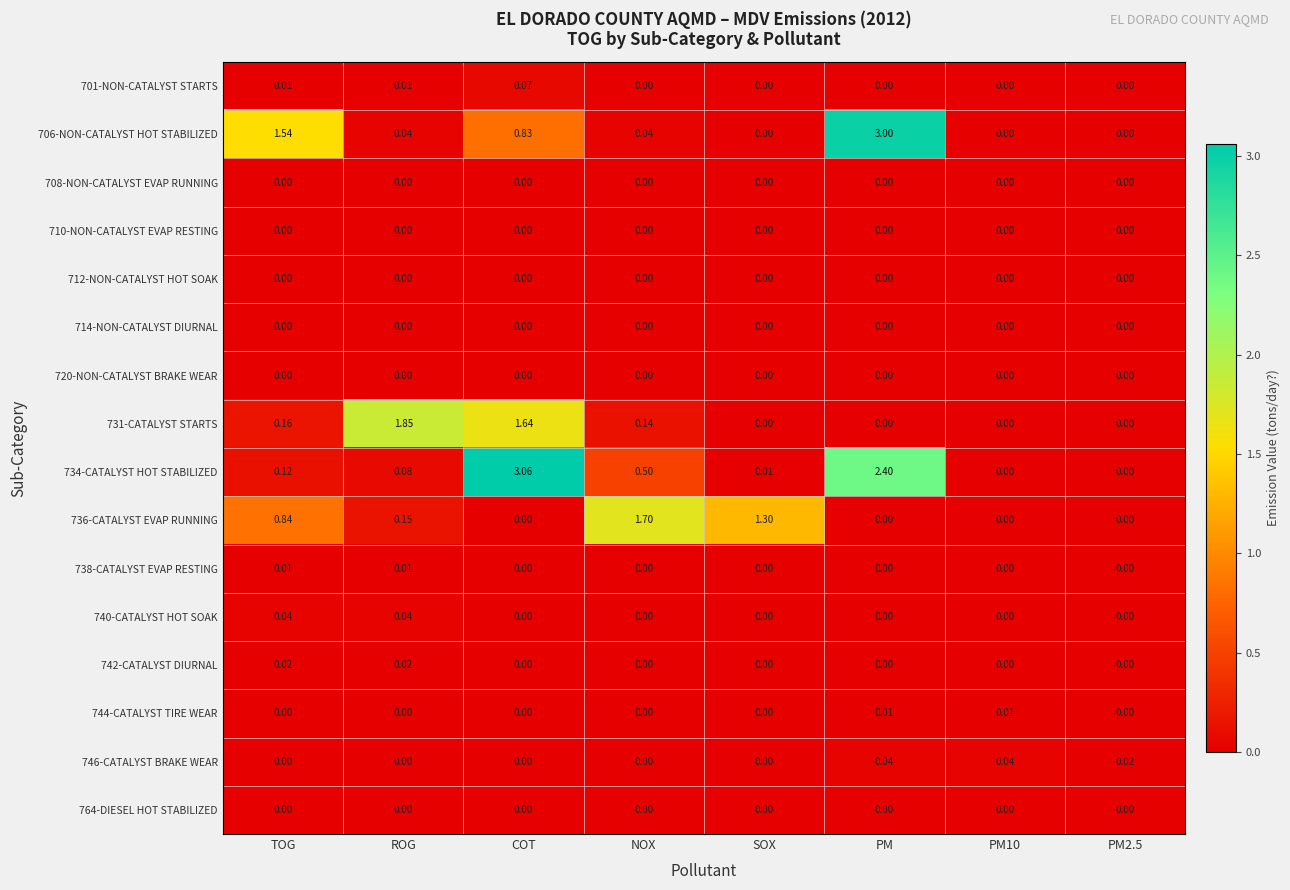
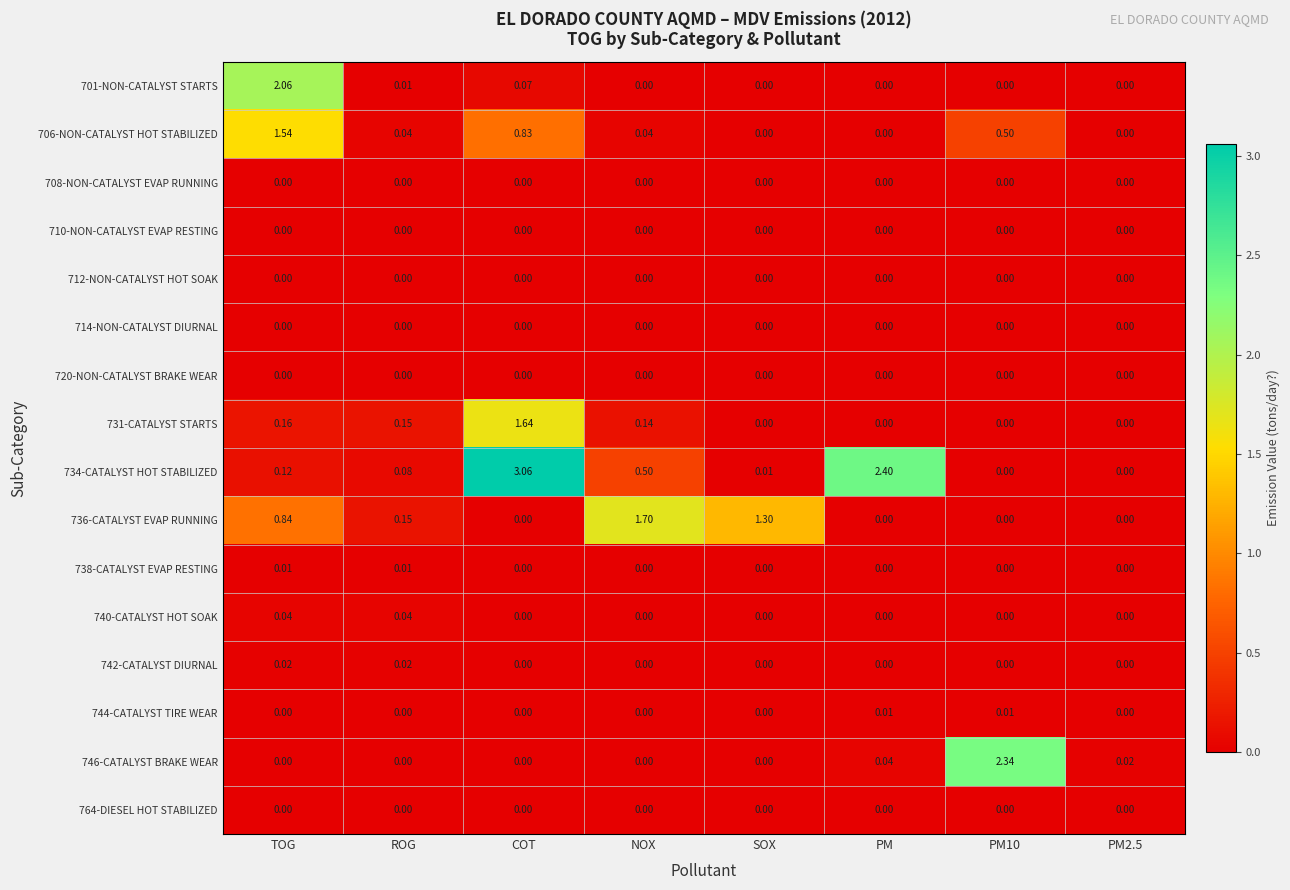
701-NON-CATALYST STARTS, TOG: 0.01 -> 2.06
706-NON-CATALYST HOT STABILIZED, PM: 3.00 -> 0.00
706-NON-CATALYST HOT STABILIZED, PM10: 0.00 -> 0.50
731-CATALYST STARTS, ROG: 1.85 -> 0.15
746-CATALYST BRAKE WEAR, PM10: 0.04 -> 2.34
